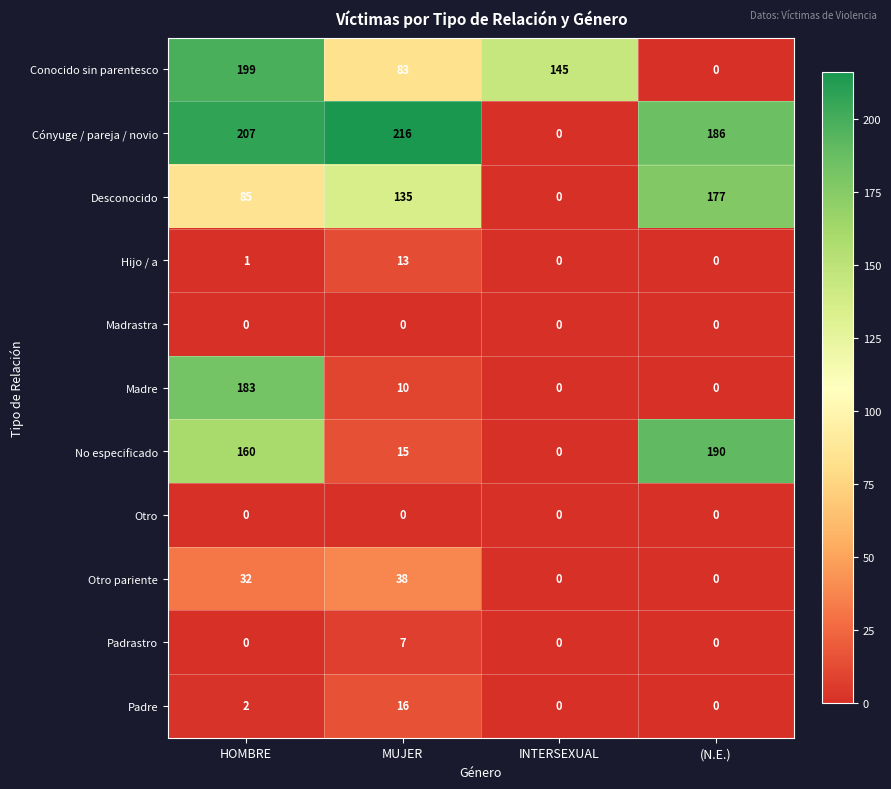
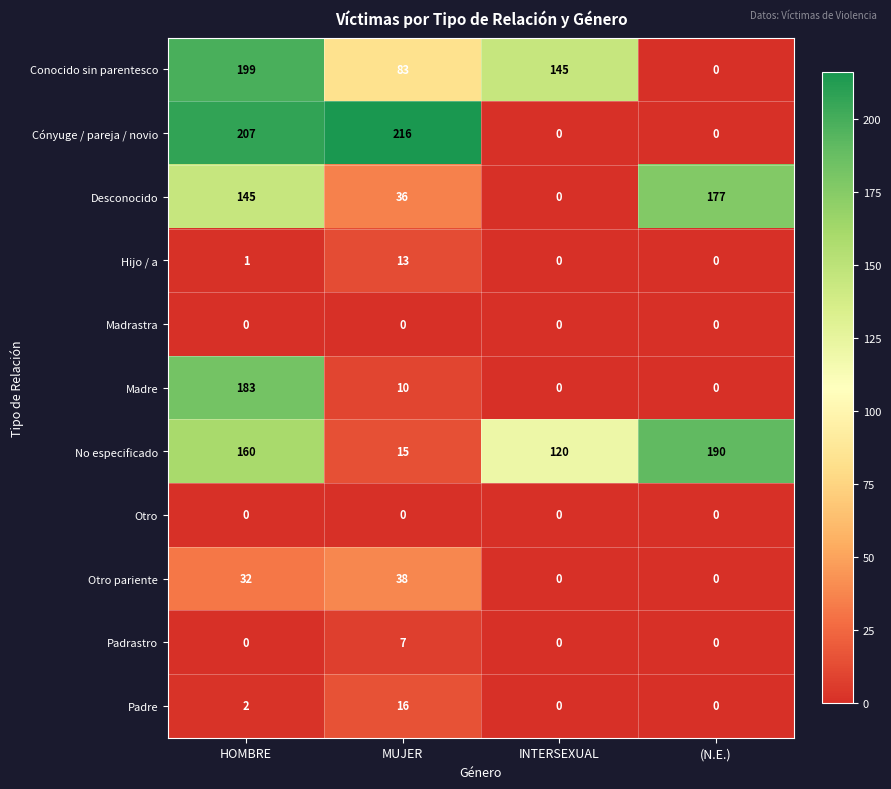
Cónyuge / pareja / novio, (N.E.): 186 -> 0
Desconocido, HOMBRE: 85 -> 145
Desconocido, MUJER: 135 -> 36
No especificado, INTERSEXUAL: 0 -> 120
